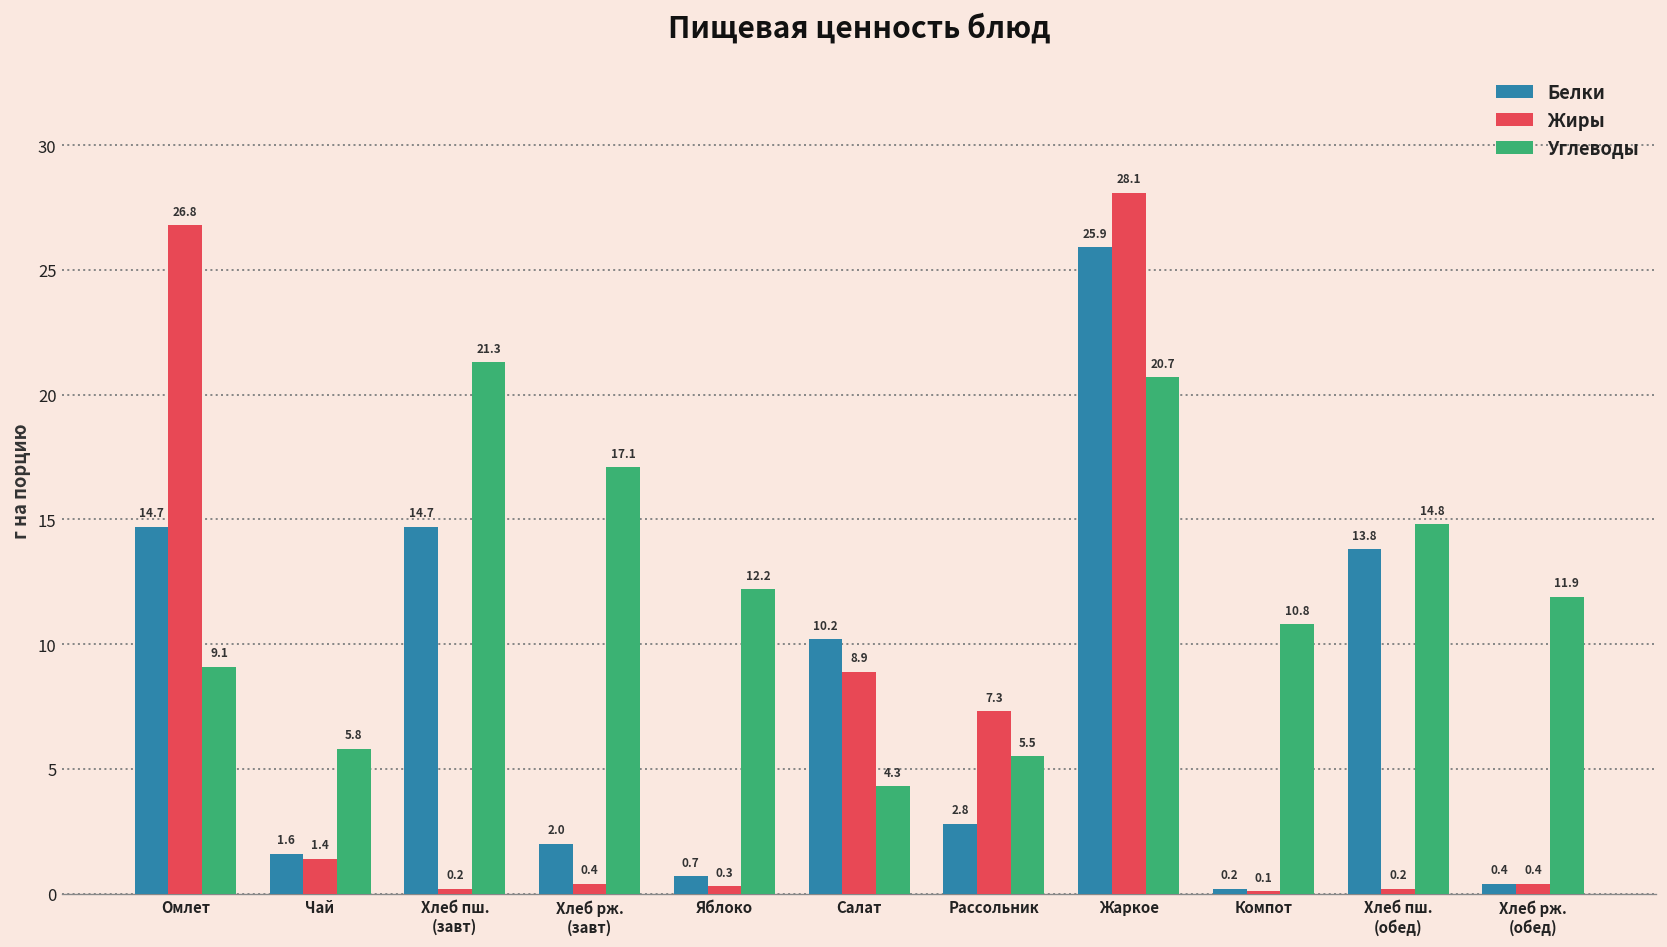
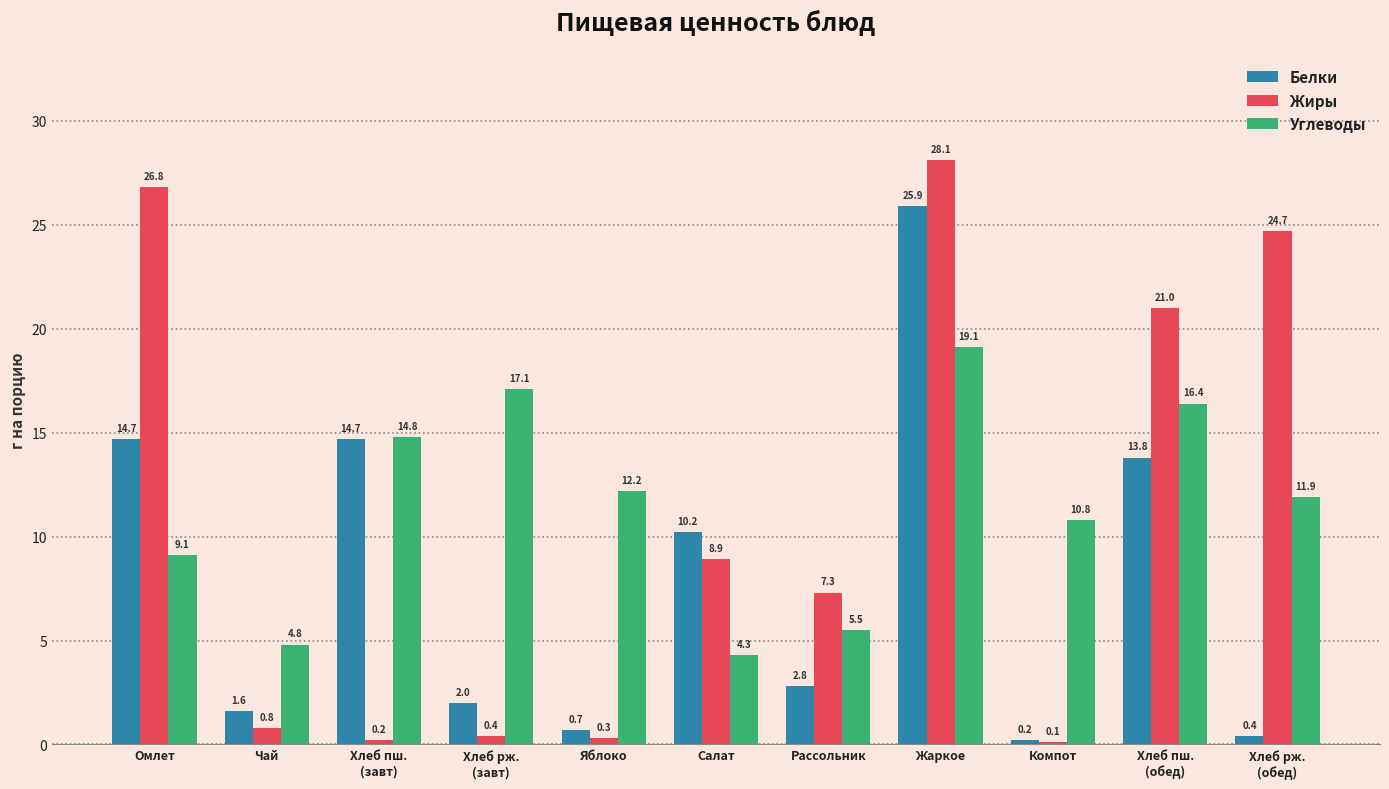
Жиры, Чай: 1.4 -> 0.8
Углеводы, Чай: 5.8 -> 4.8
Углеводы, Хлеб пш. (завт): 21.3 -> 14.8
Углеводы, Жаркое: 20.7 -> 19.1
Жиры, Хлеб пш. (обед): 0.2 -> 21.0
Углеводы, Хлеб пш. (обед): 14.8 -> 16.4
Жиры, Хлеб рж. (обед): 0.4 -> 24.7
